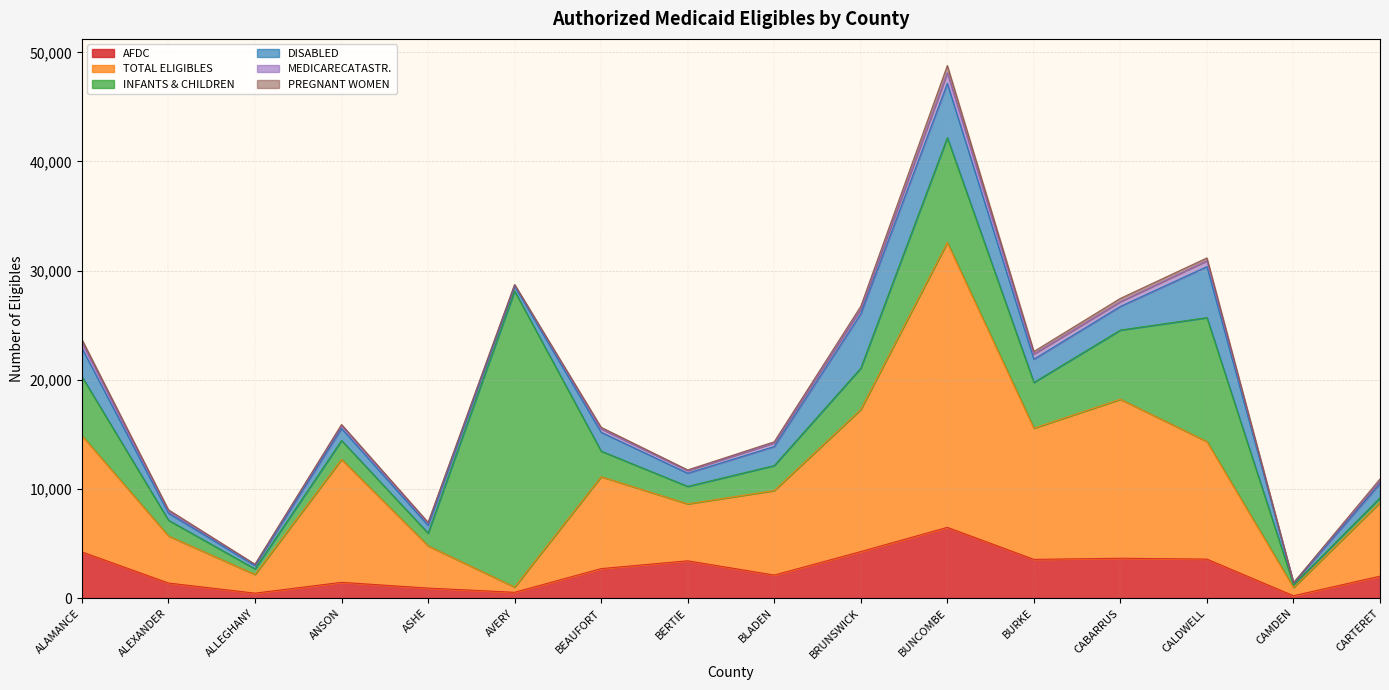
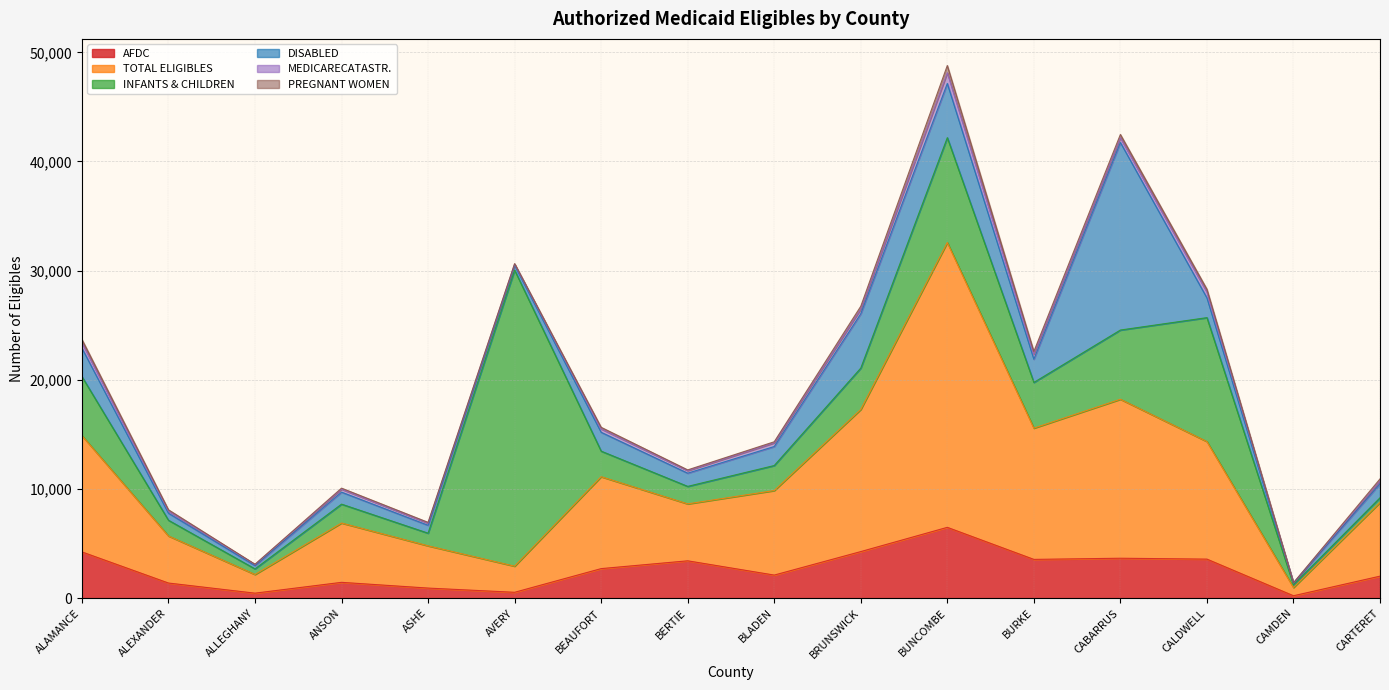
TOTAL ELIGIBLES, ANSON: 11,300 -> 5,400
TOTAL ELIGIBLES, AVERY: 500 -> 2,400
DISABLED, CABARRUS: 2,200 -> 17,200
DISABLED, CALDWELL: 4,700 -> 1,800
